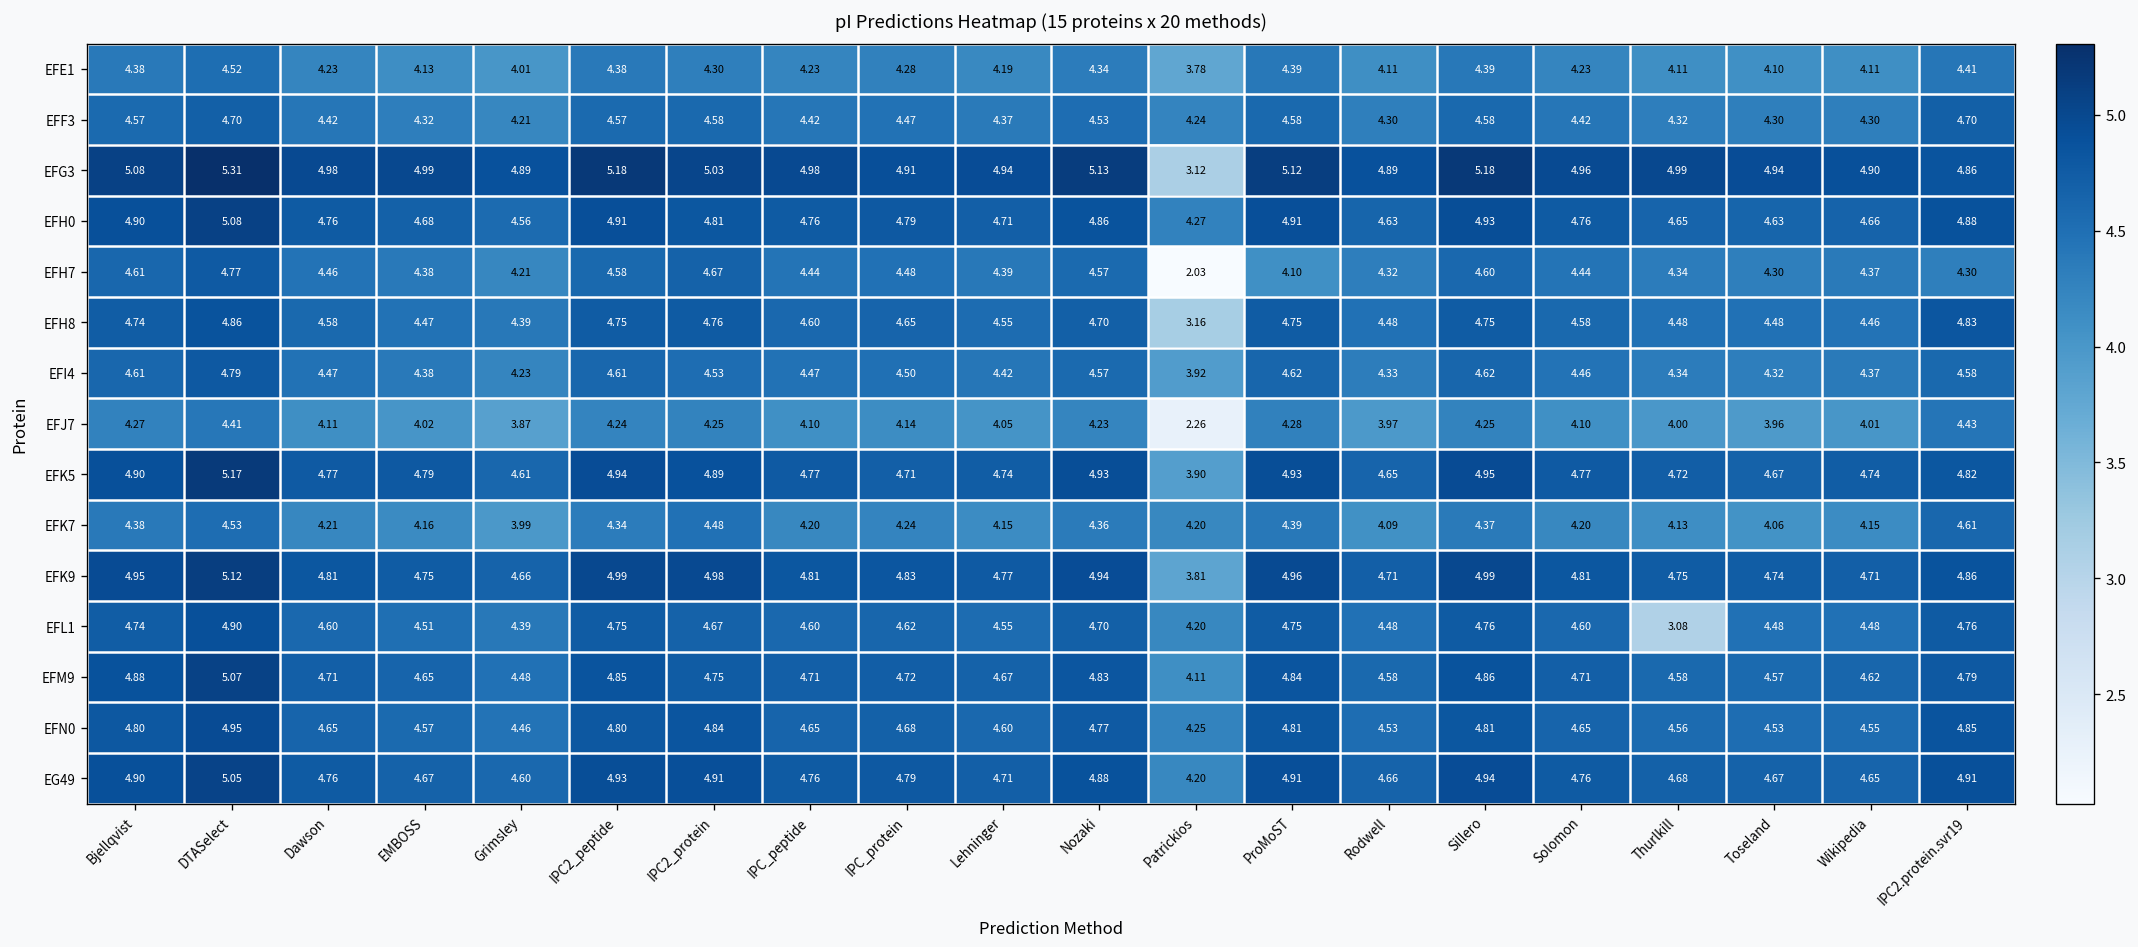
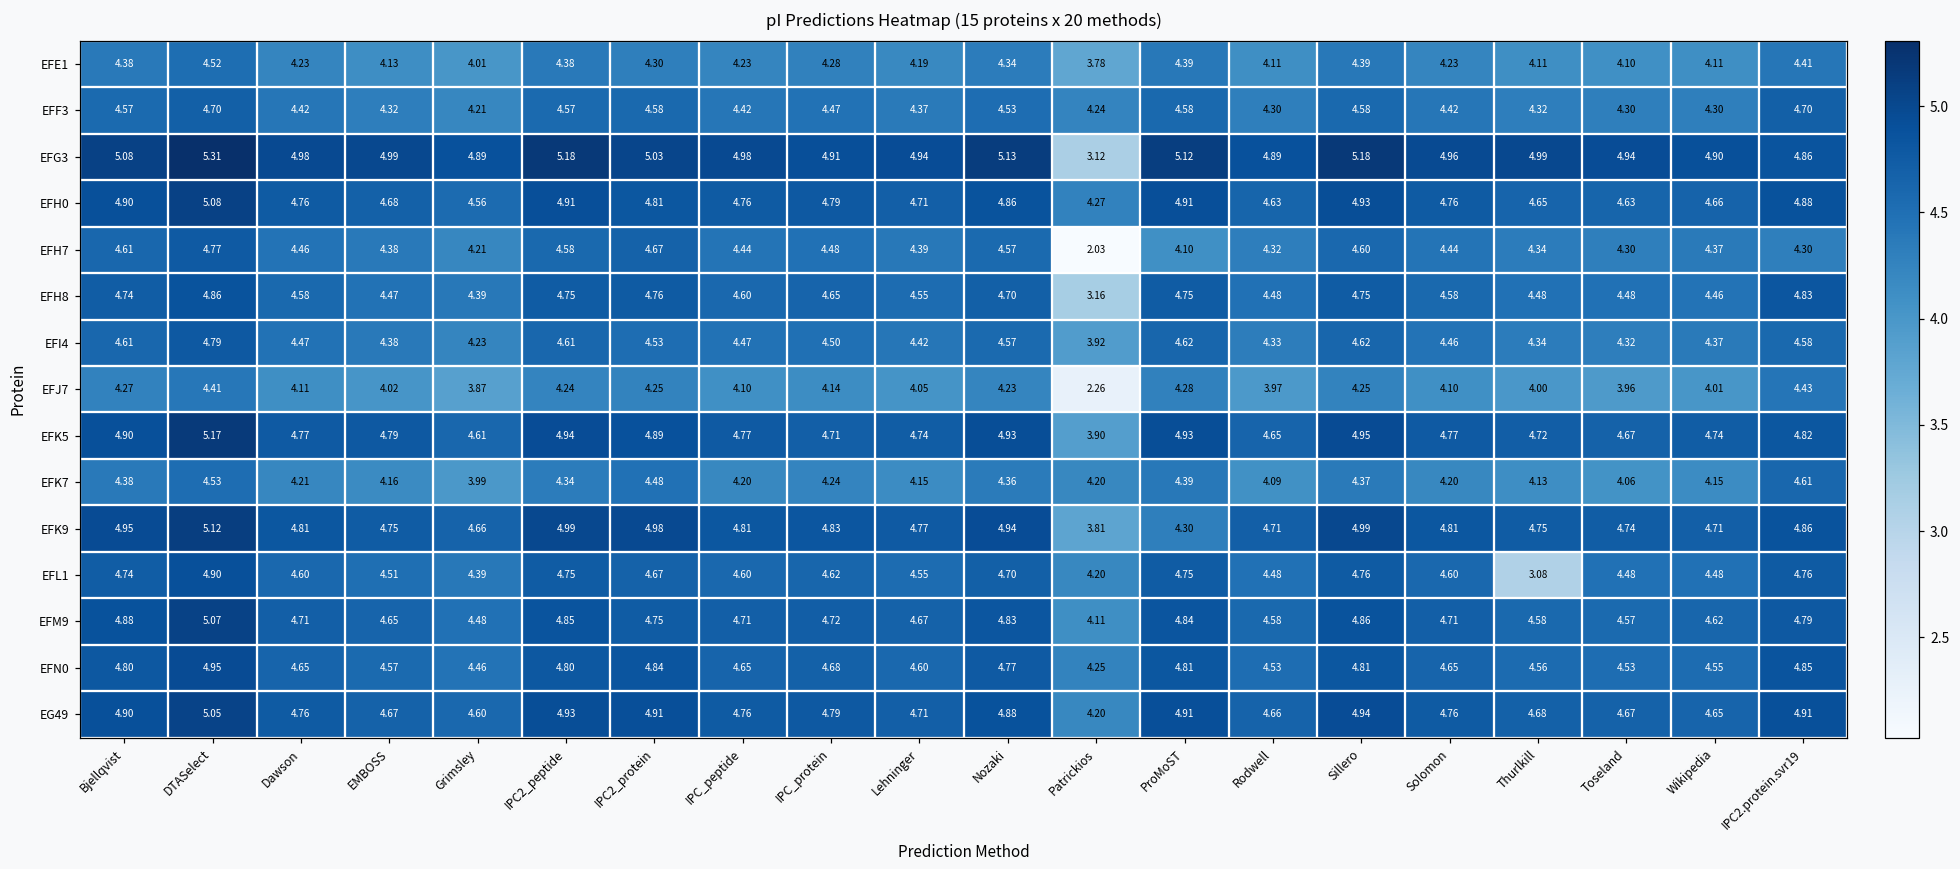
EFK9, ProMoST: 4.96 -> 4.30
